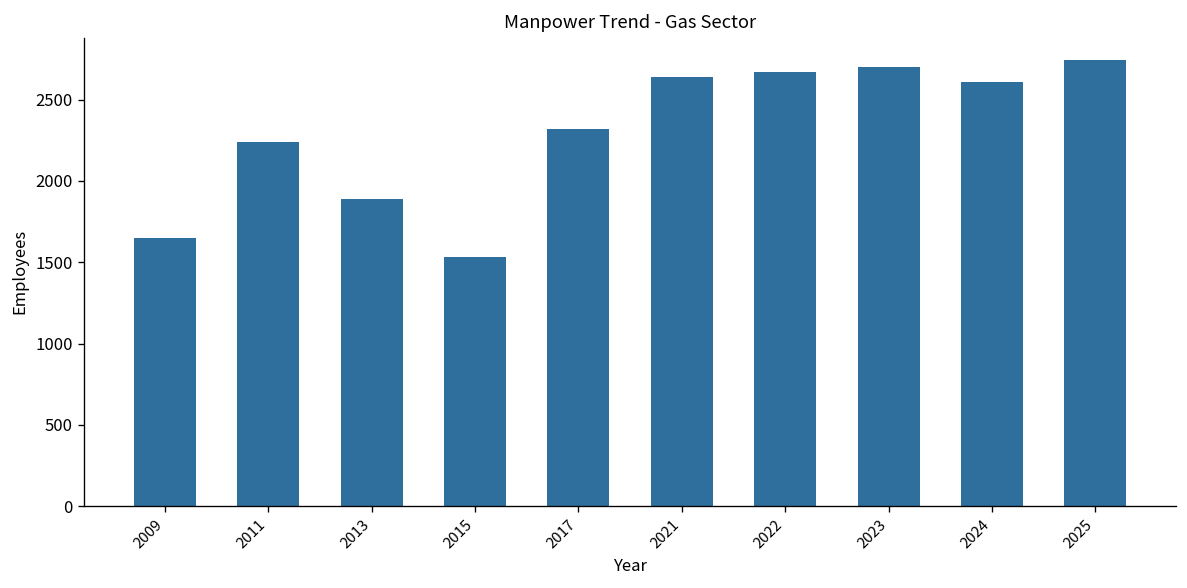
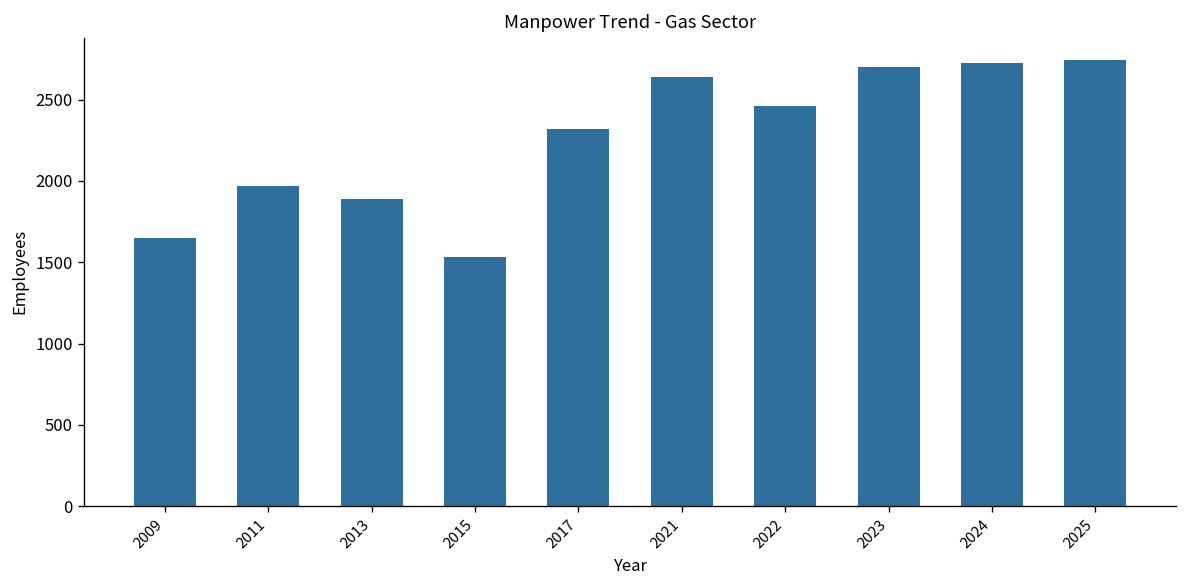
2011: 2240 -> 1970
2022: 2670 -> 2460
2024: 2610 -> 2730
